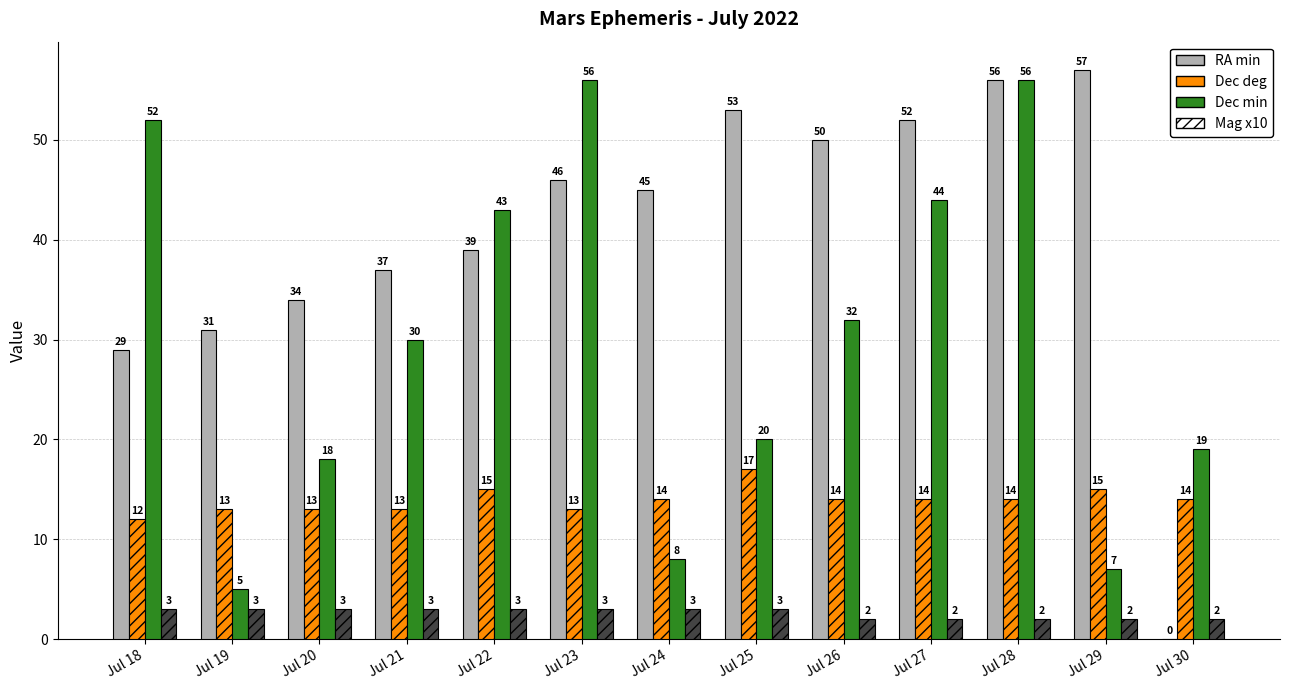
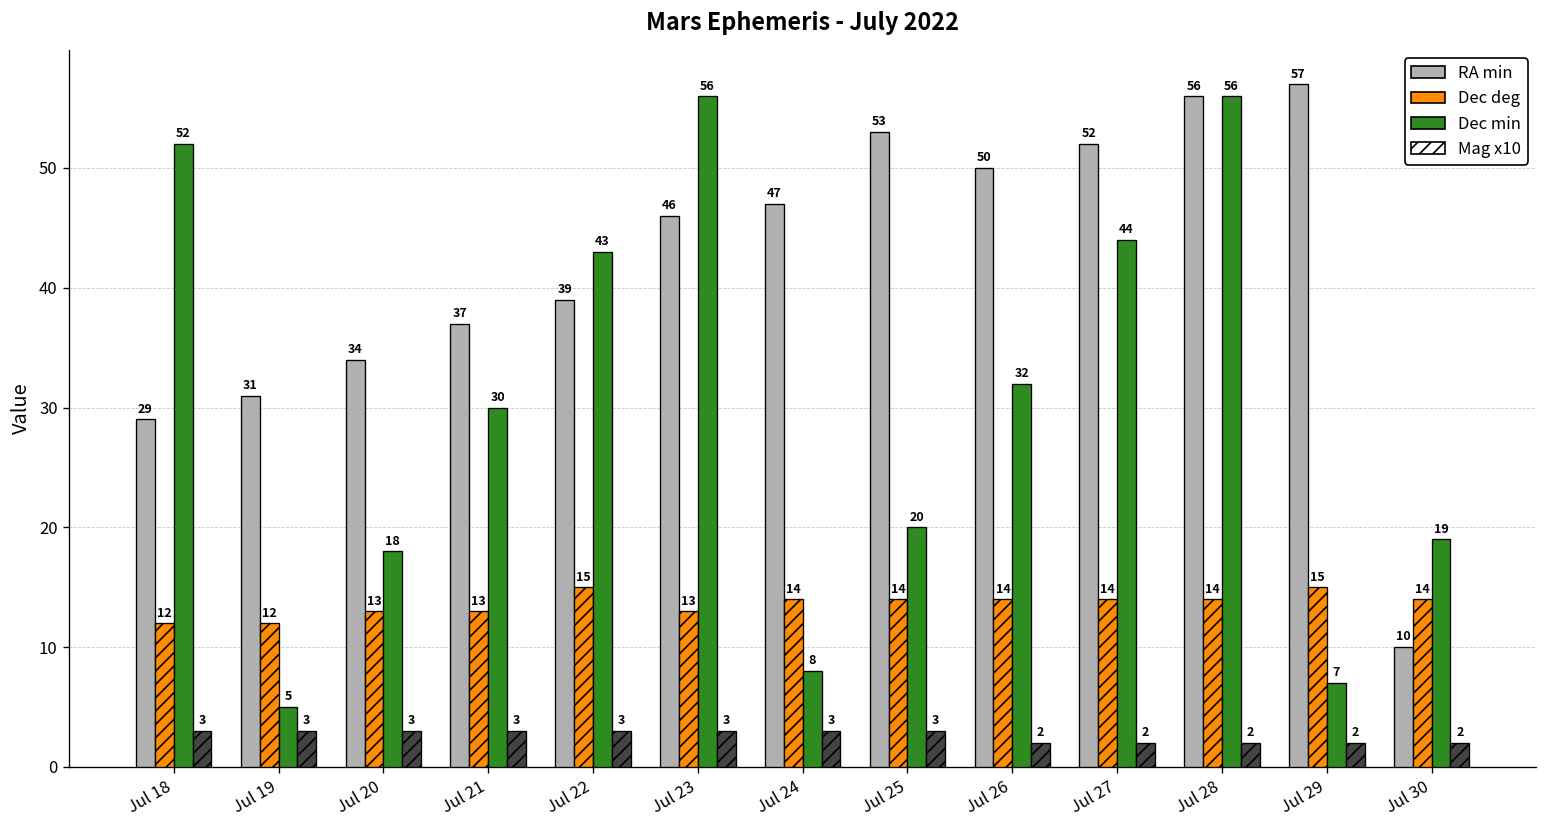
Dec deg, Jul 19: 13 -> 12
RA min, Jul 24: 45 -> 47
Dec deg, Jul 25: 17 -> 14
RA min, Jul 30: 0 -> 10
